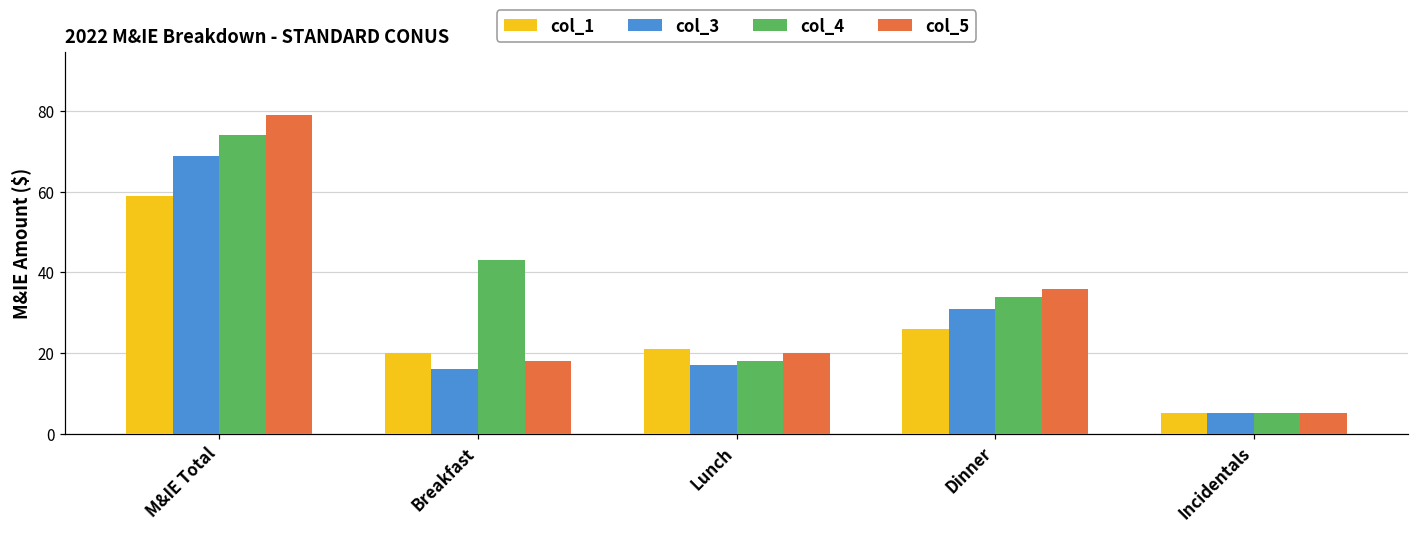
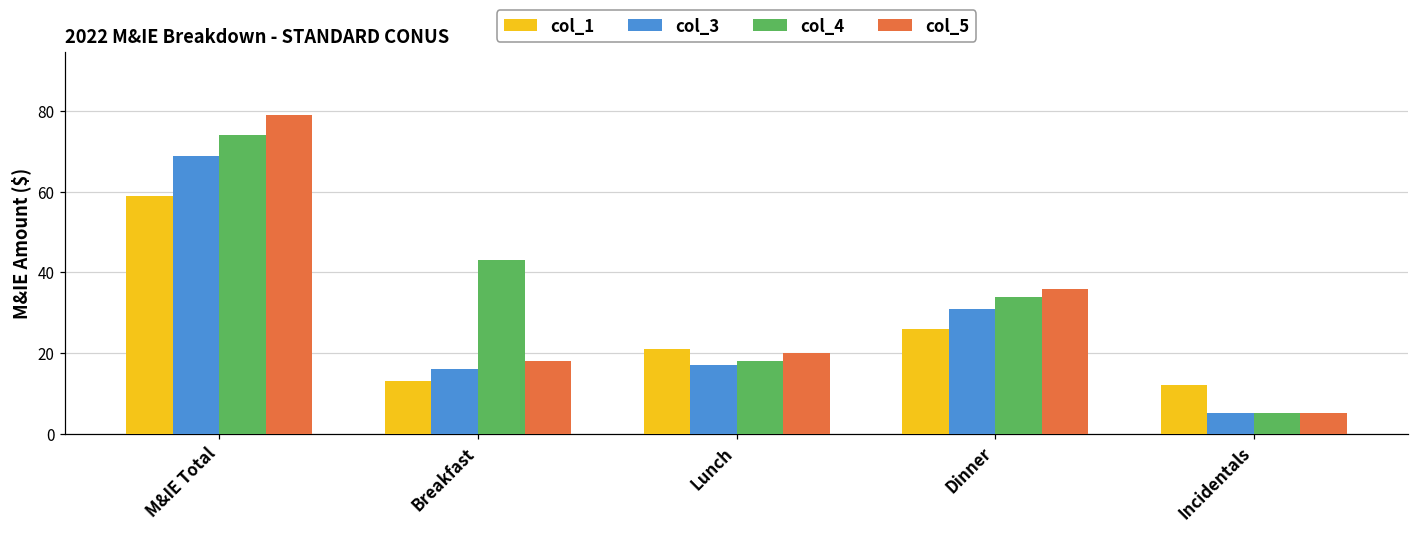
col_1, Breakfast: 20 -> 13
col_1, Incidentals: 5 -> 12
